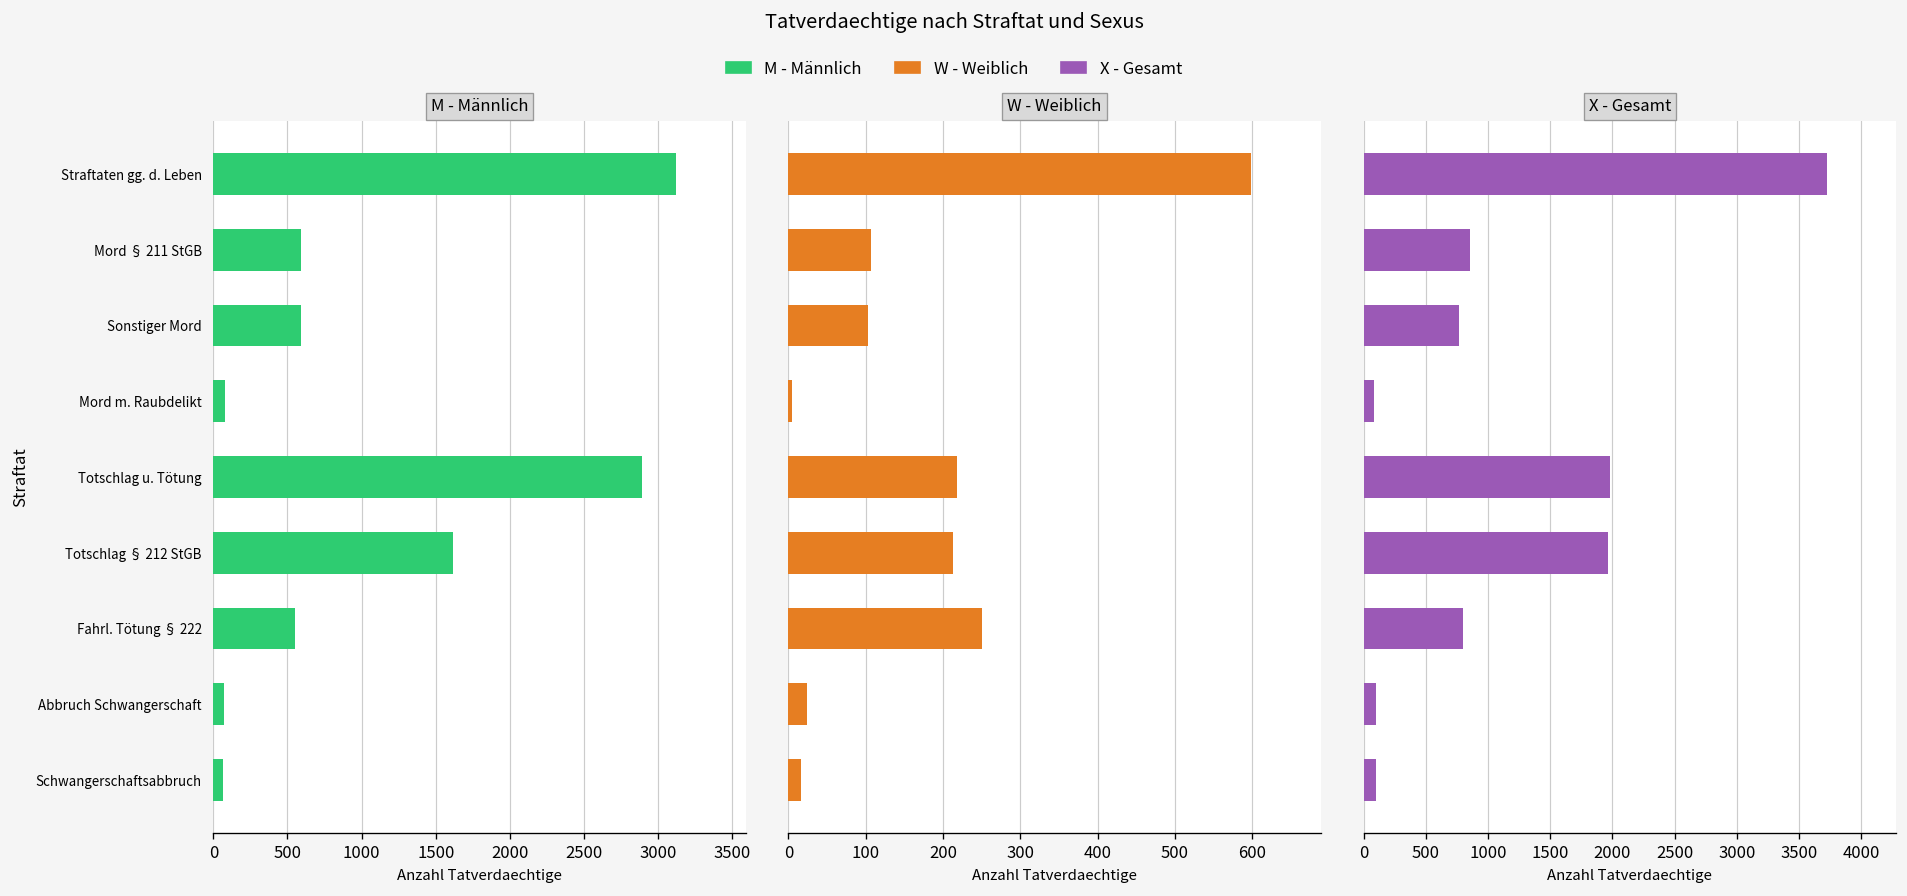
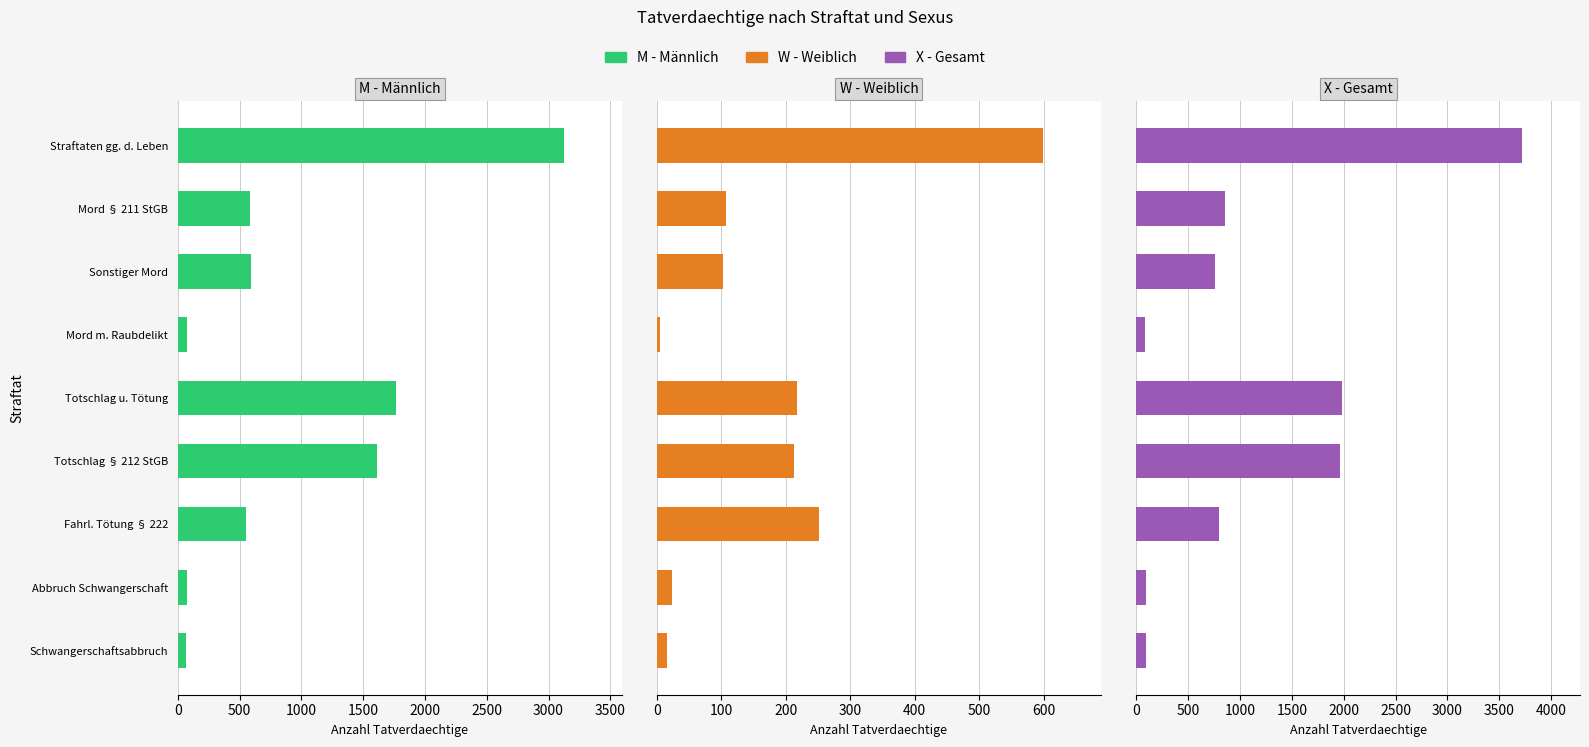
M - Männlich, Totschlag u. Tötung: 2890 -> 1760
